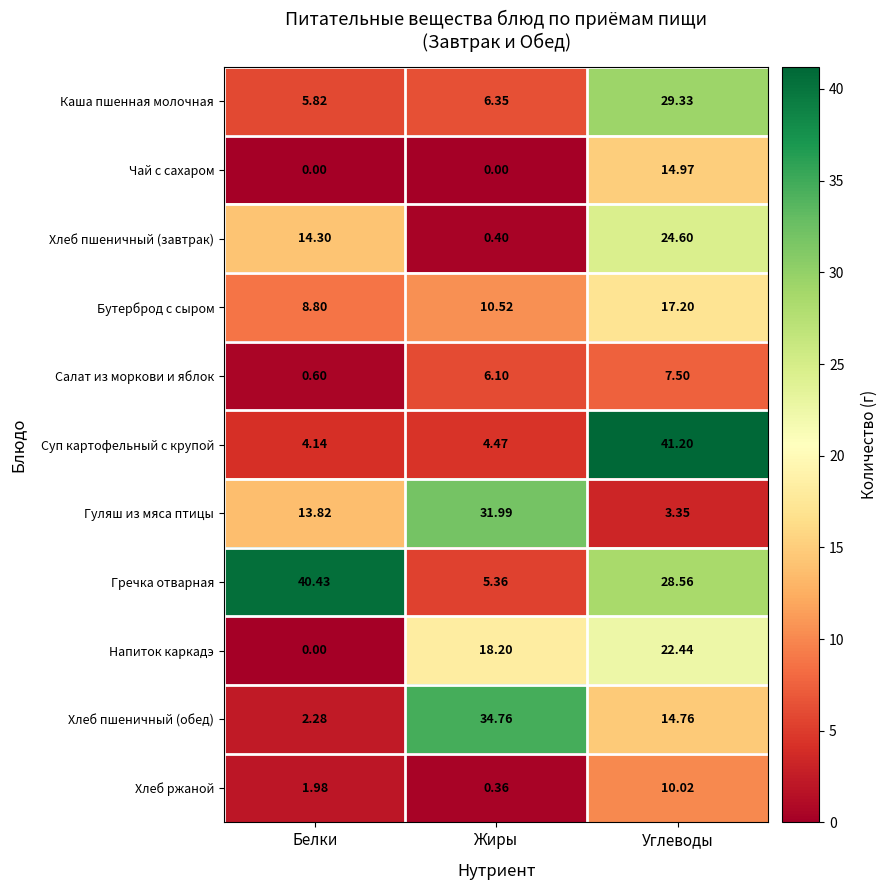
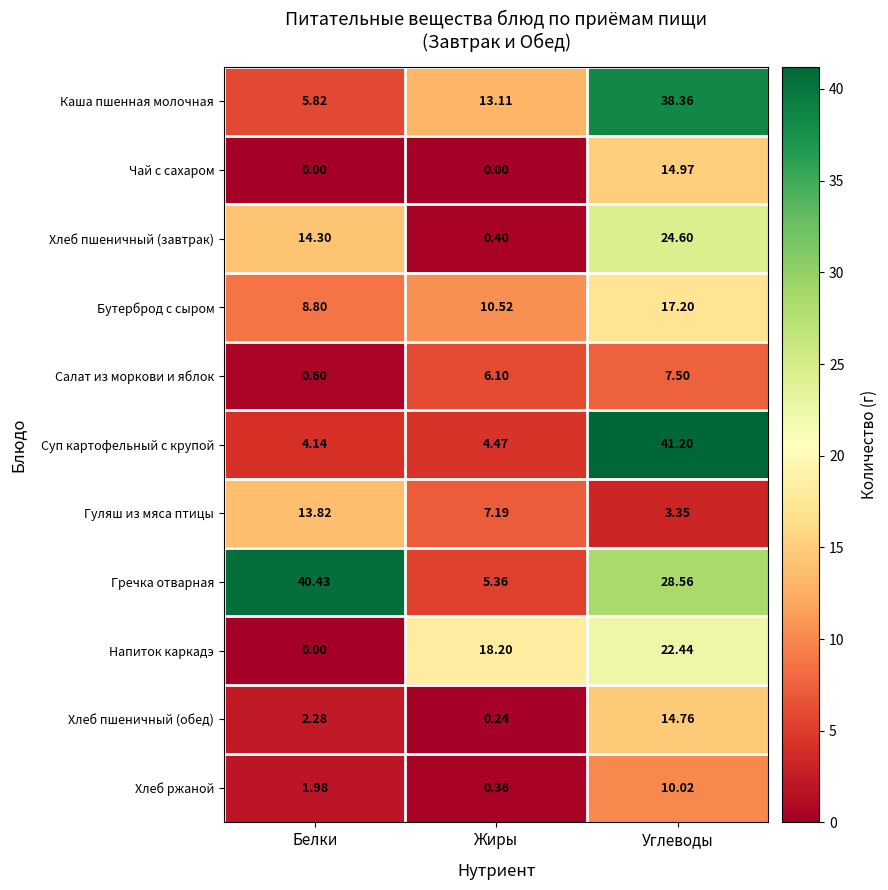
Каша пшенная молочная, Жиры: 6.35 -> 13.11
Каша пшенная молочная, Углеводы: 29.33 -> 38.36
Гуляш из мяса птицы, Жиры: 31.99 -> 7.19
Хлеб пшеничный (обед), Жиры: 34.76 -> 0.24
